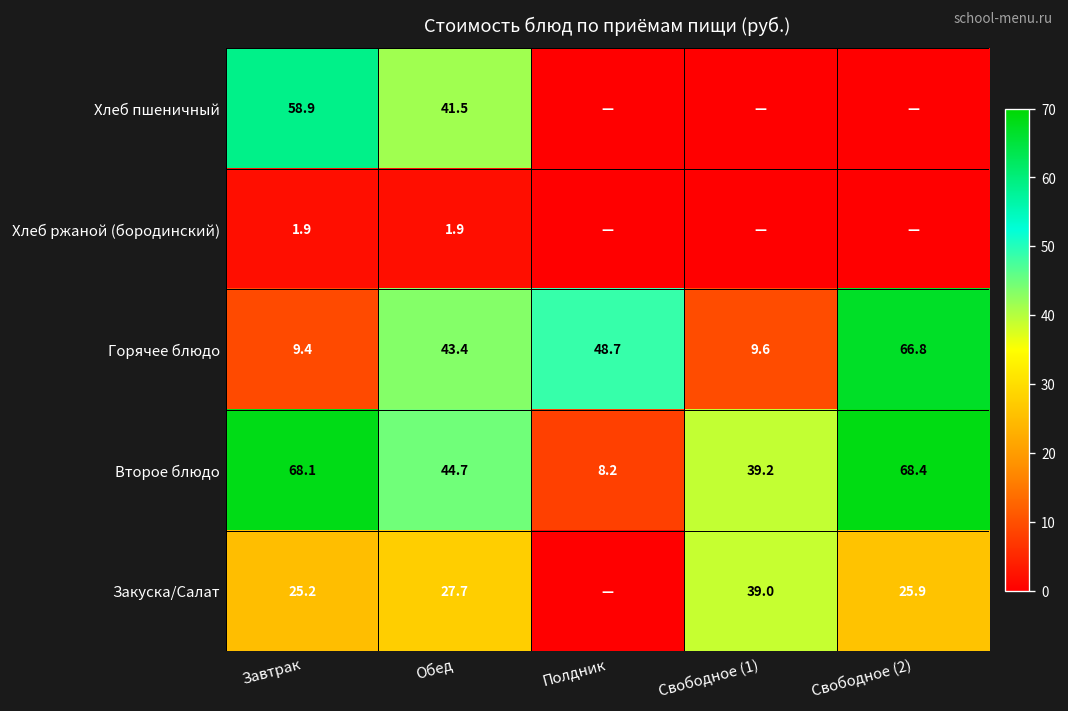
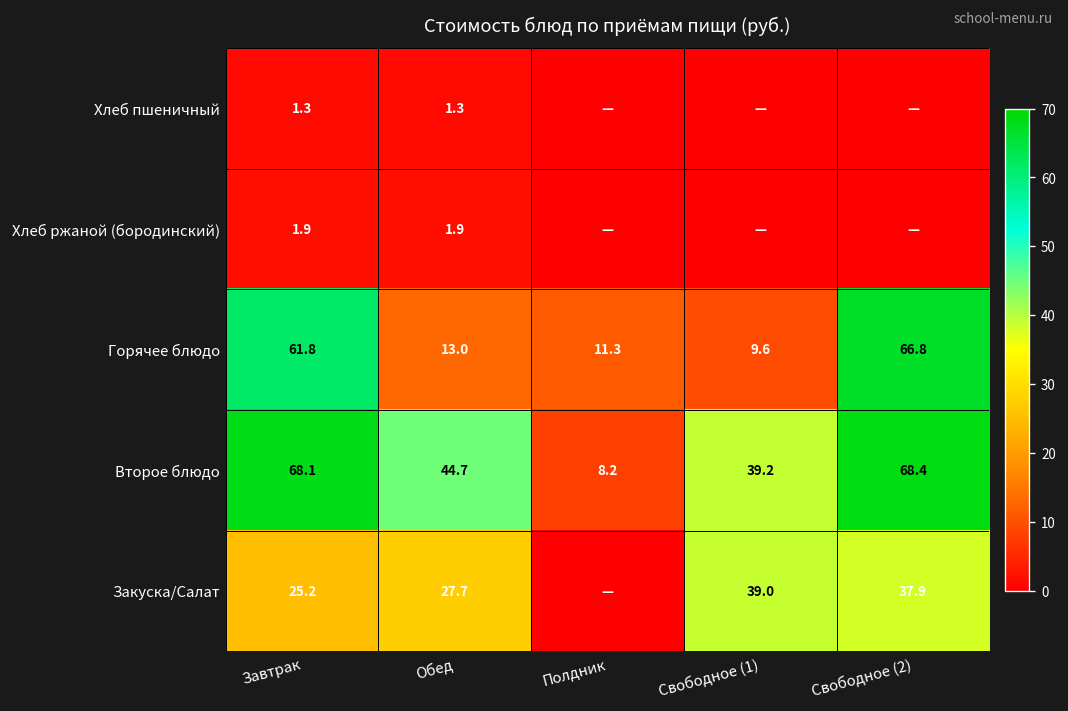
Хлеб пшеничный, Завтрак: 58.9 -> 1.3
Хлеб пшеничный, Обед: 41.5 -> 1.3
Горячее блюдо, Завтрак: 9.4 -> 61.8
Горячее блюдо, Обед: 43.4 -> 13.0
Горячее блюдо, Полдник: 48.7 -> 11.3
Закуска/Салат, Свободное (2): 25.9 -> 37.9
